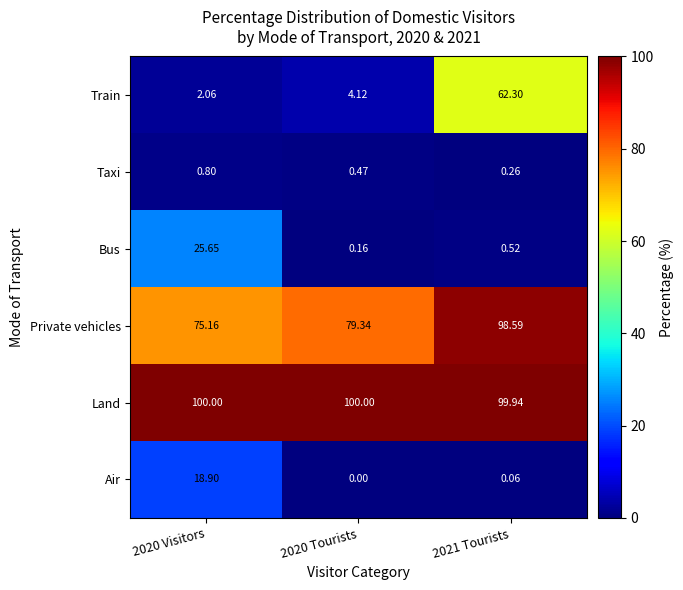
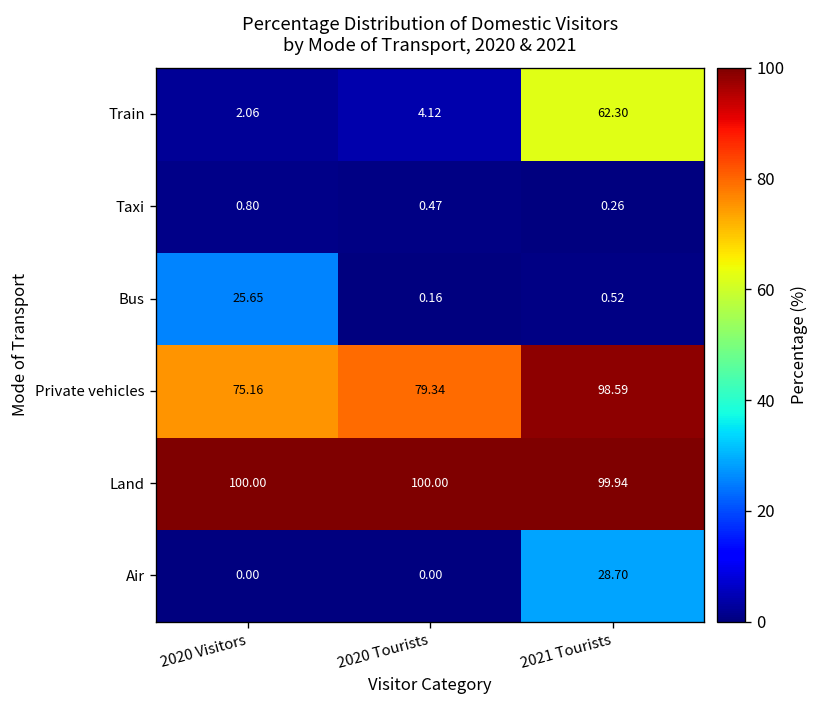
Air, 2020 Visitors: 18.90 -> 0.00
Air, 2021 Tourists: 0.06 -> 28.70
